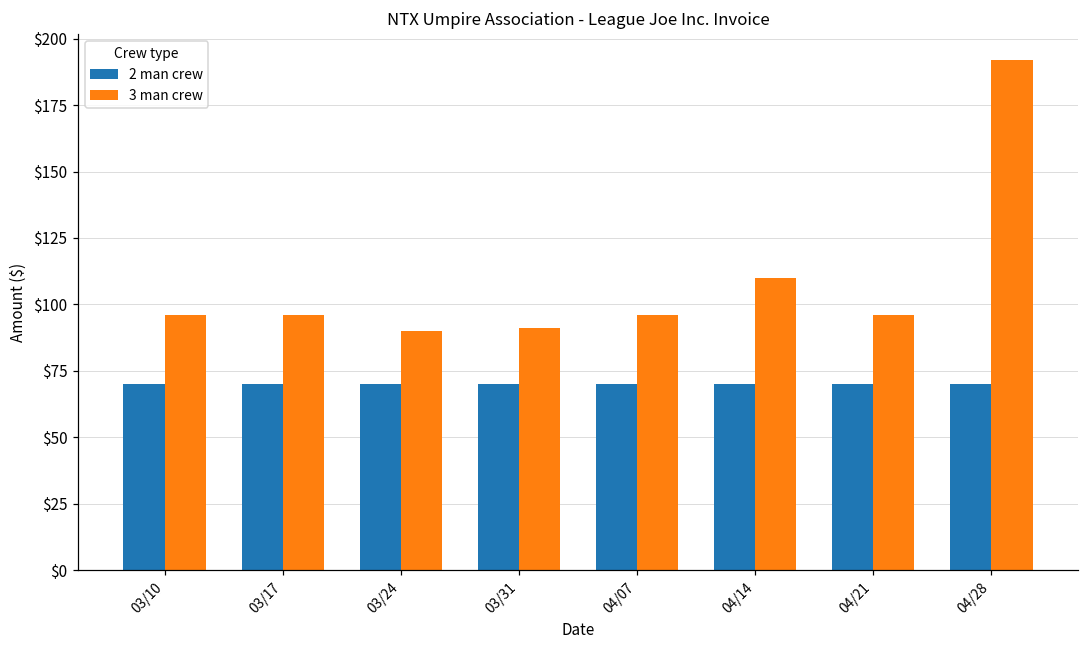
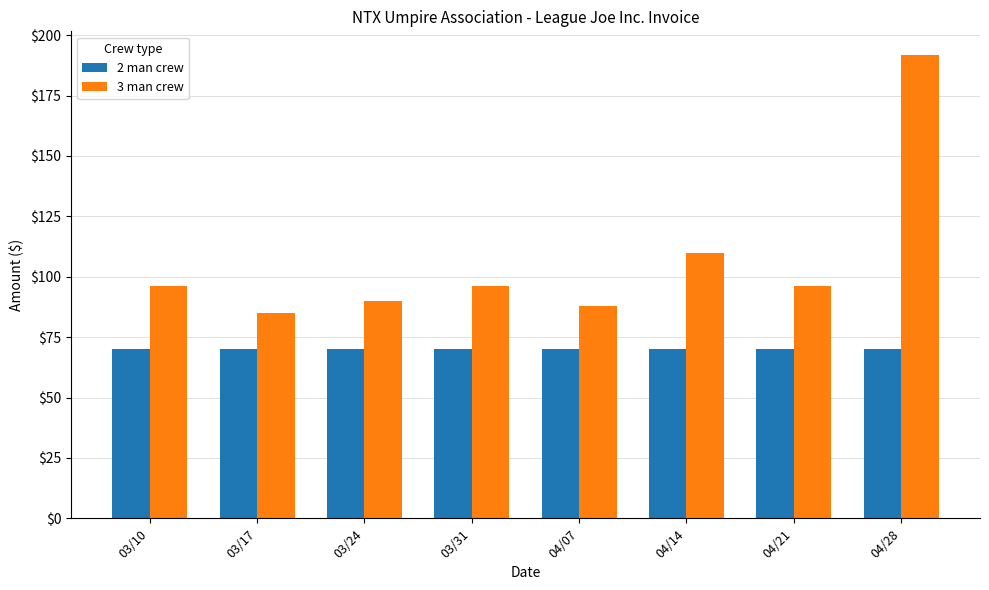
3 man crew, 03/17: $96 -> $85
3 man crew, 03/31: $91 -> $96
3 man crew, 04/07: $96 -> $88
